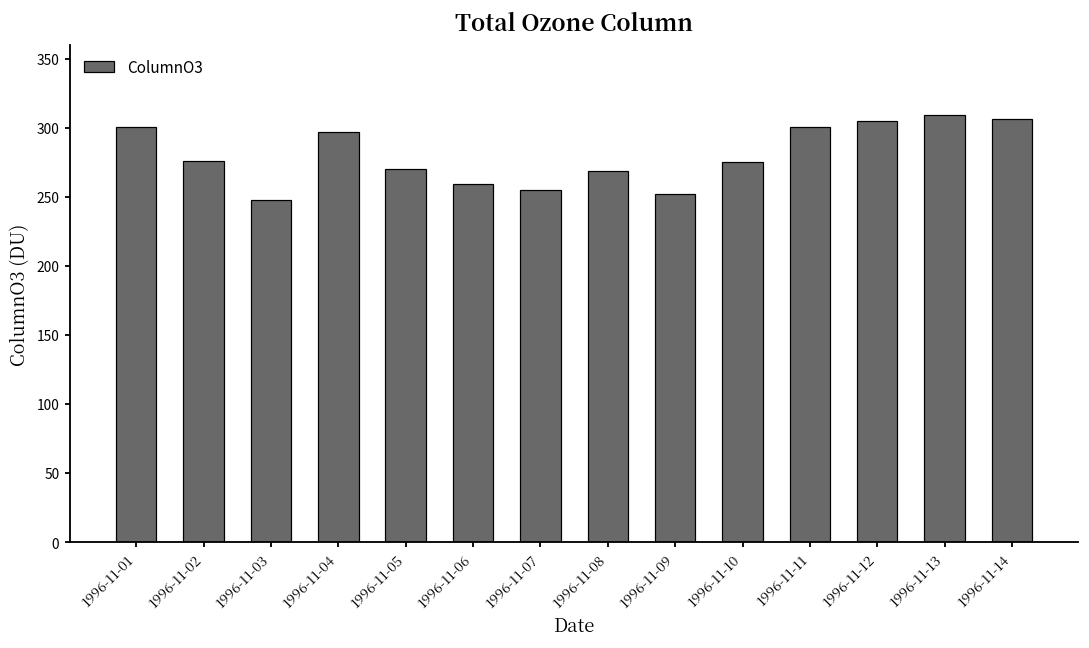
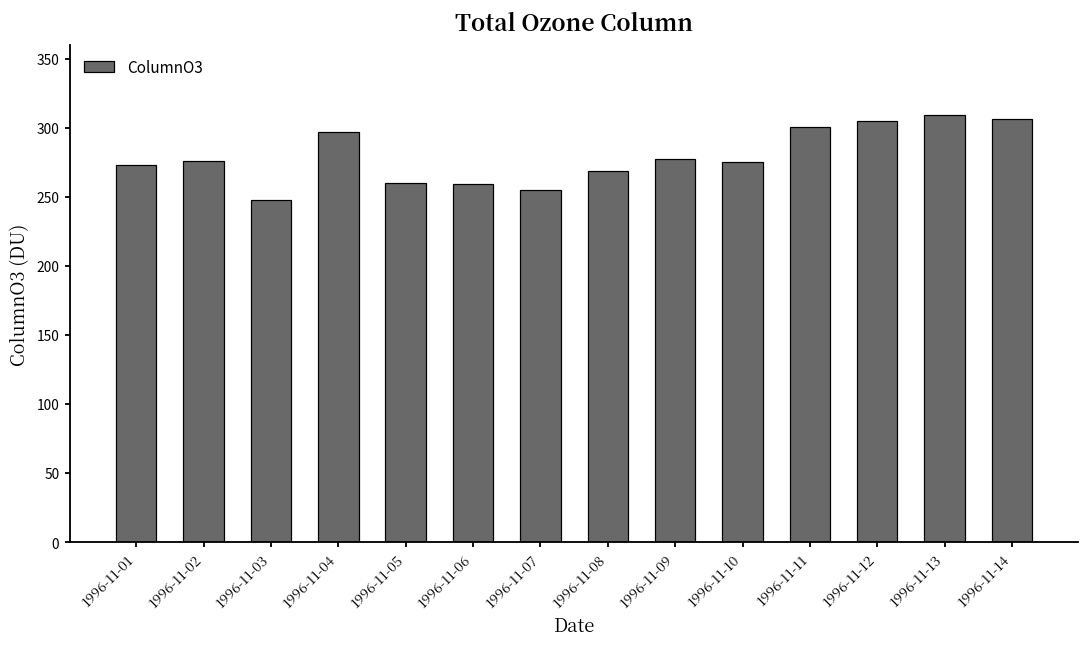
1996-11-01: 301 -> 273
1996-11-05: 270 -> 260
1996-11-09: 252 -> 278
